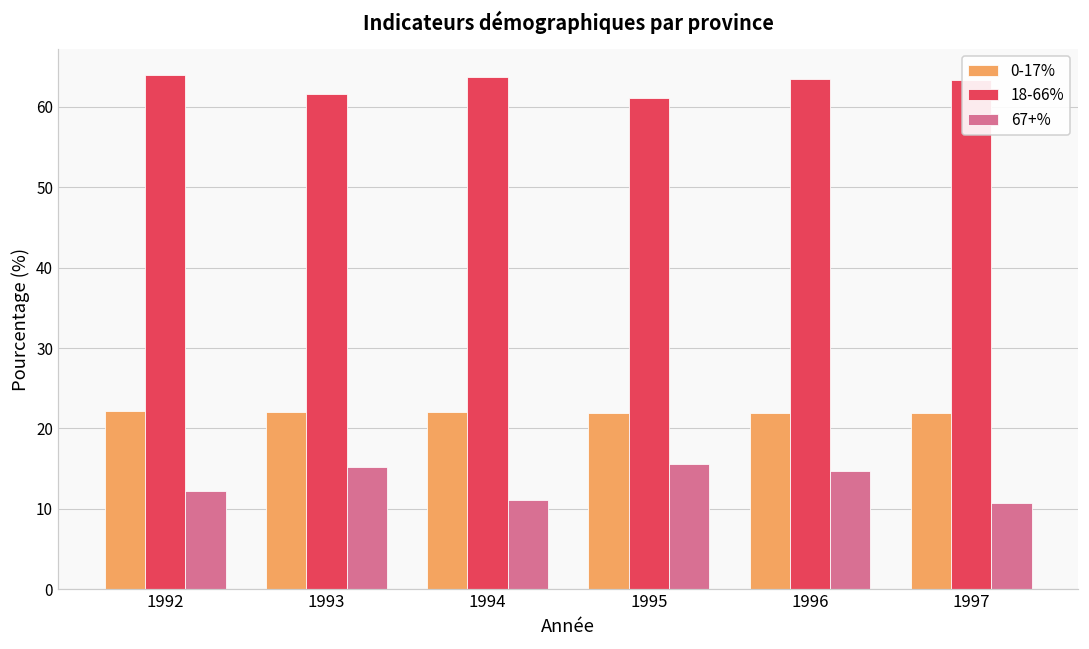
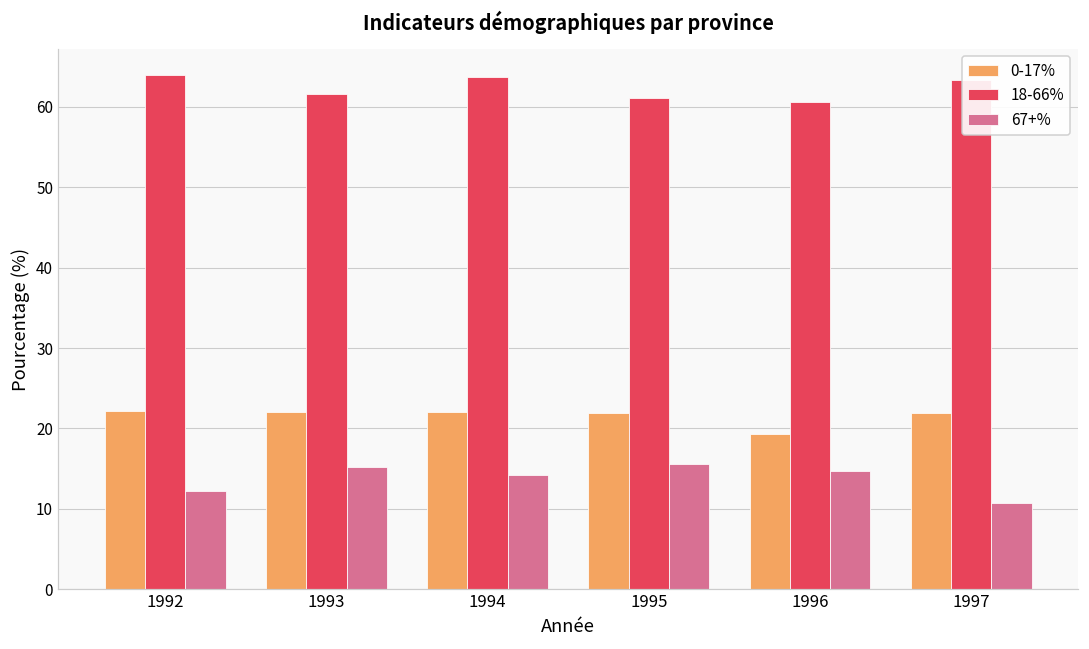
67+%, 1994: 11 -> 14
0-17%, 1996: 22 -> 19
18-66%, 1996: 63 -> 61
